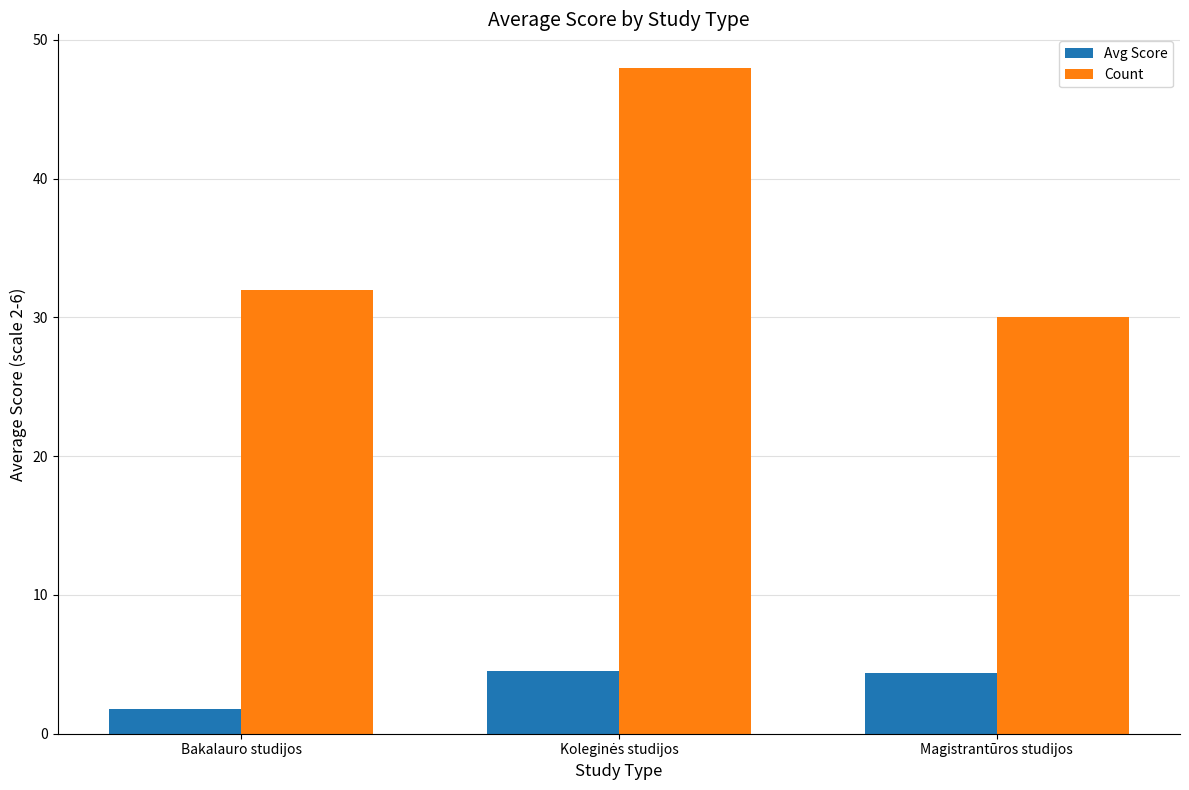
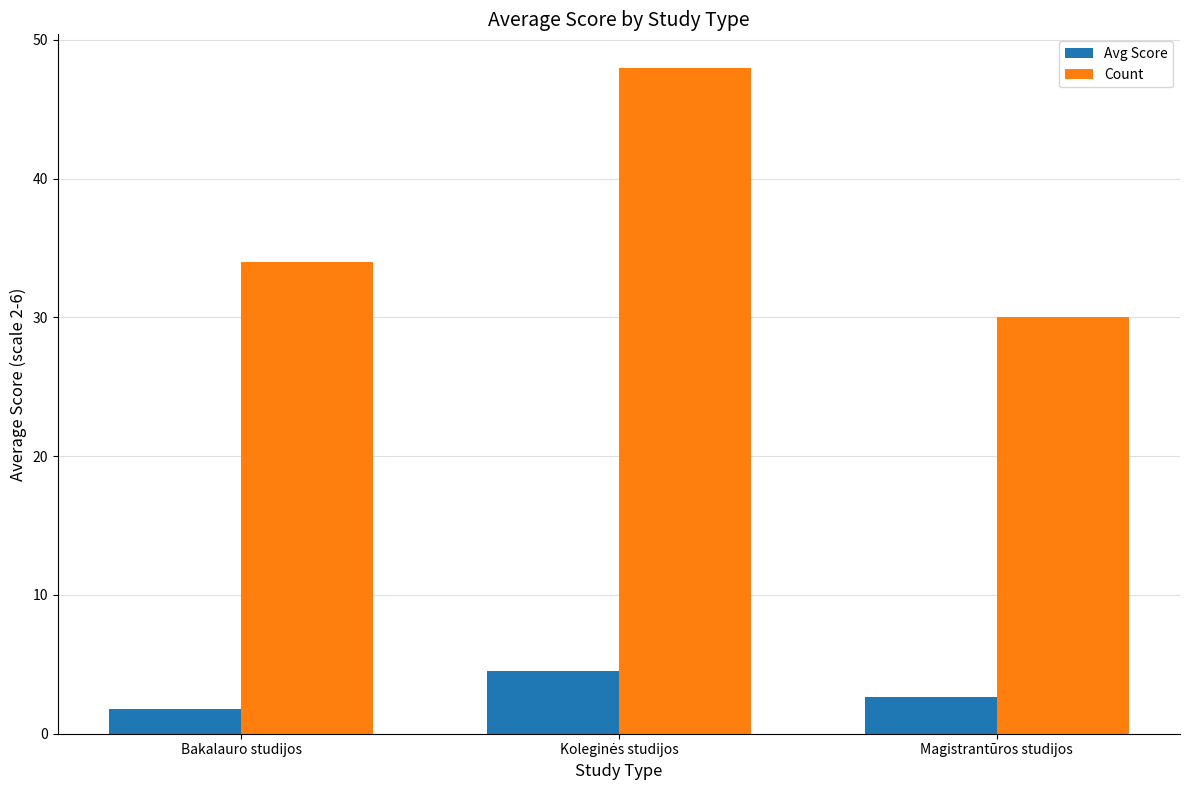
Count, Bakalauro studijos: 32 -> 34
Avg Score, Magistrantūros studijos: 4.4 -> 2.7
